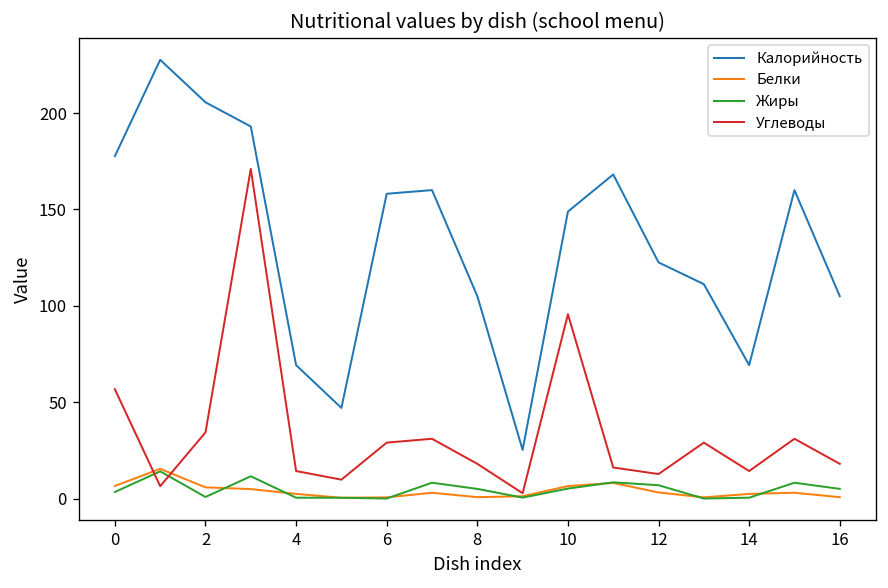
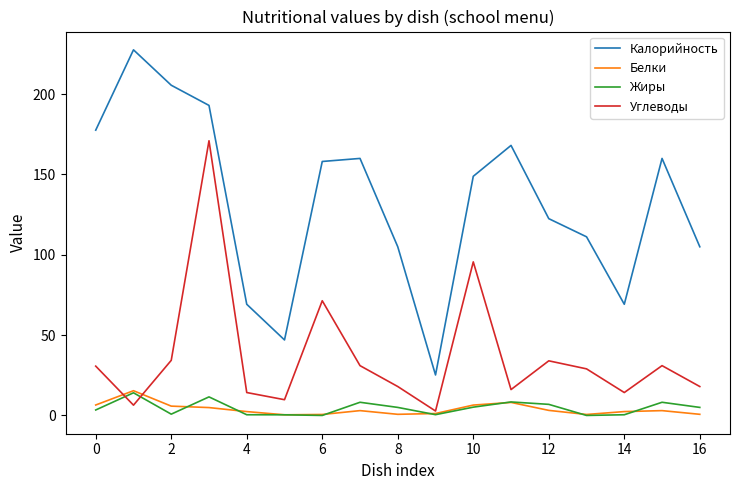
Углеводы, 0: 57 -> 31
Углеводы, 6: 29 -> 71
Углеводы, 12: 13 -> 34
